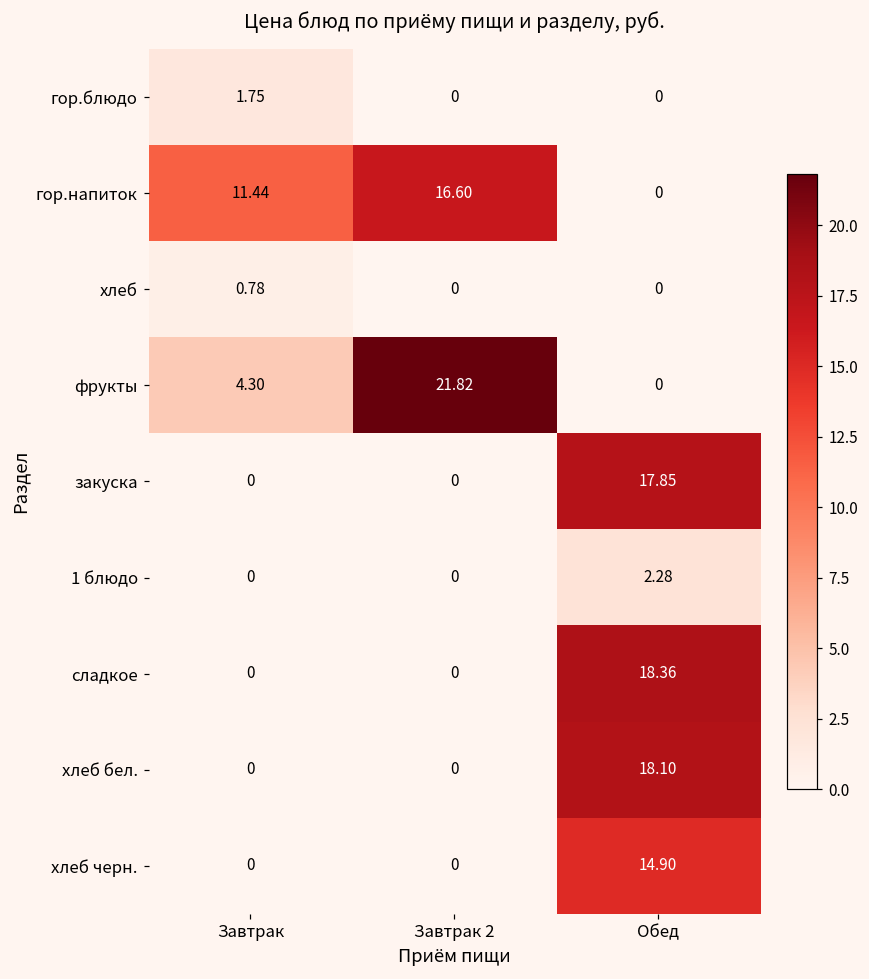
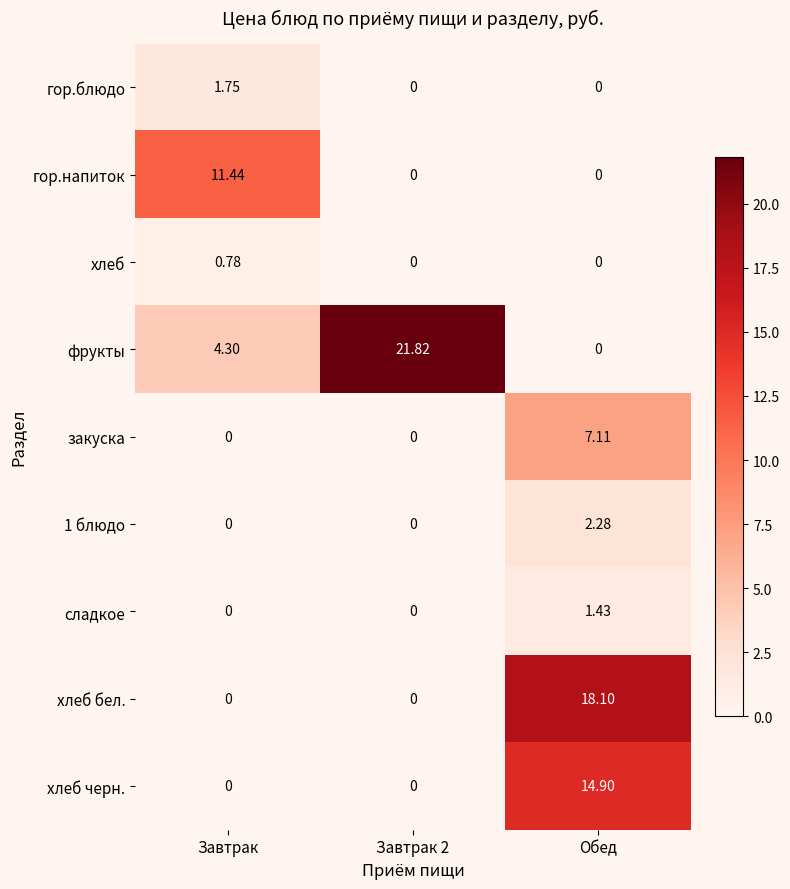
гор.напиток, Завтрак 2: 16.60 -> 0
закуска, Обед: 17.85 -> 7.11
сладкое, Обед: 18.36 -> 1.43
